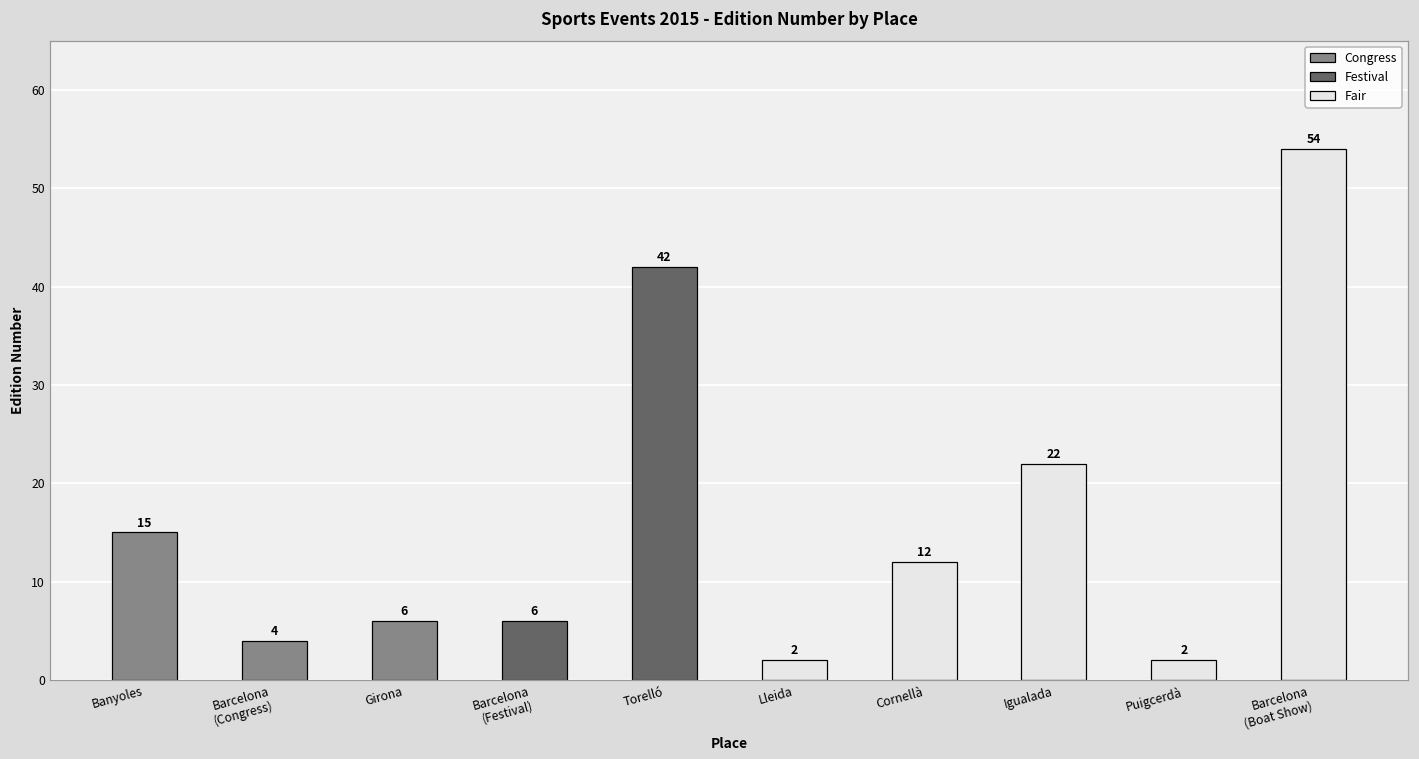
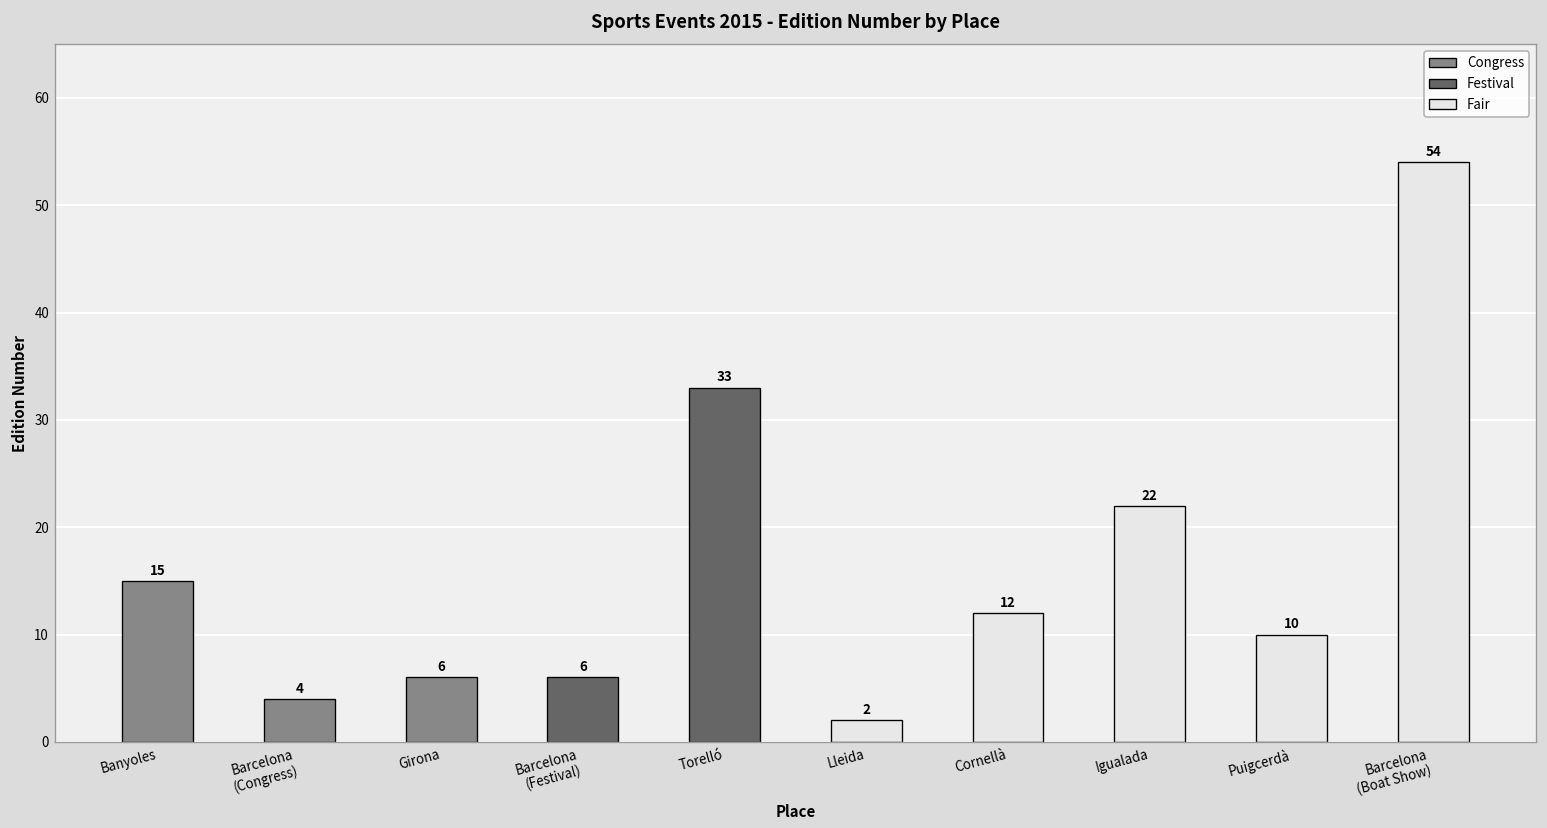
Torelló: 42 -> 33
Puigcerdà: 2 -> 10
